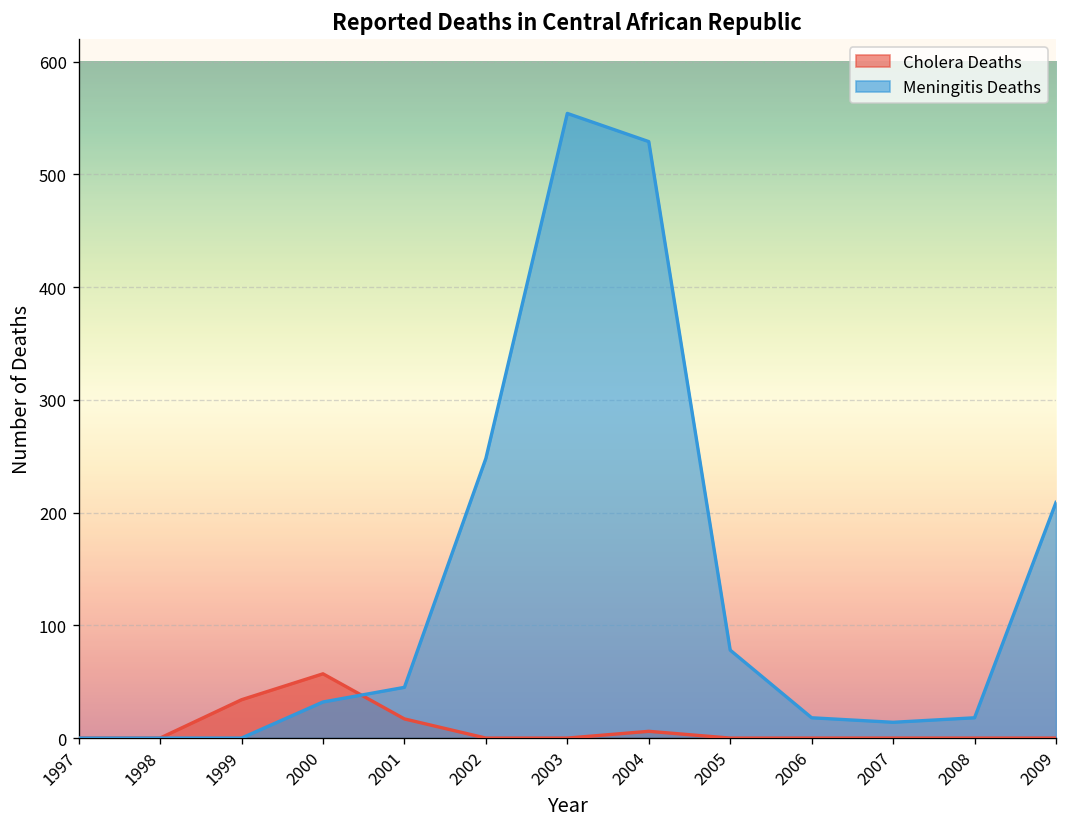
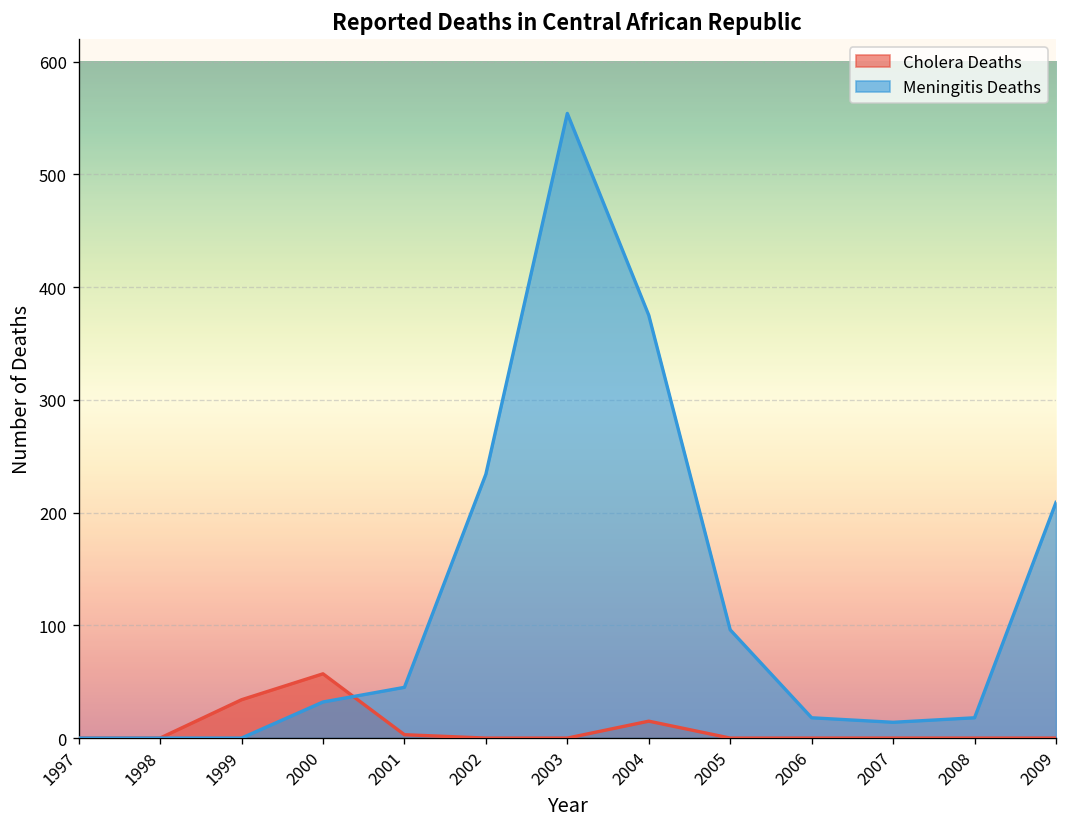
Cholera Deaths, 2001: 20 -> 0
Meningitis Deaths, 2002: 250 -> 230
Cholera Deaths, 2004: 10 -> 20
Meningitis Deaths, 2004: 530 -> 380
Meningitis Deaths, 2005: 80 -> 100
